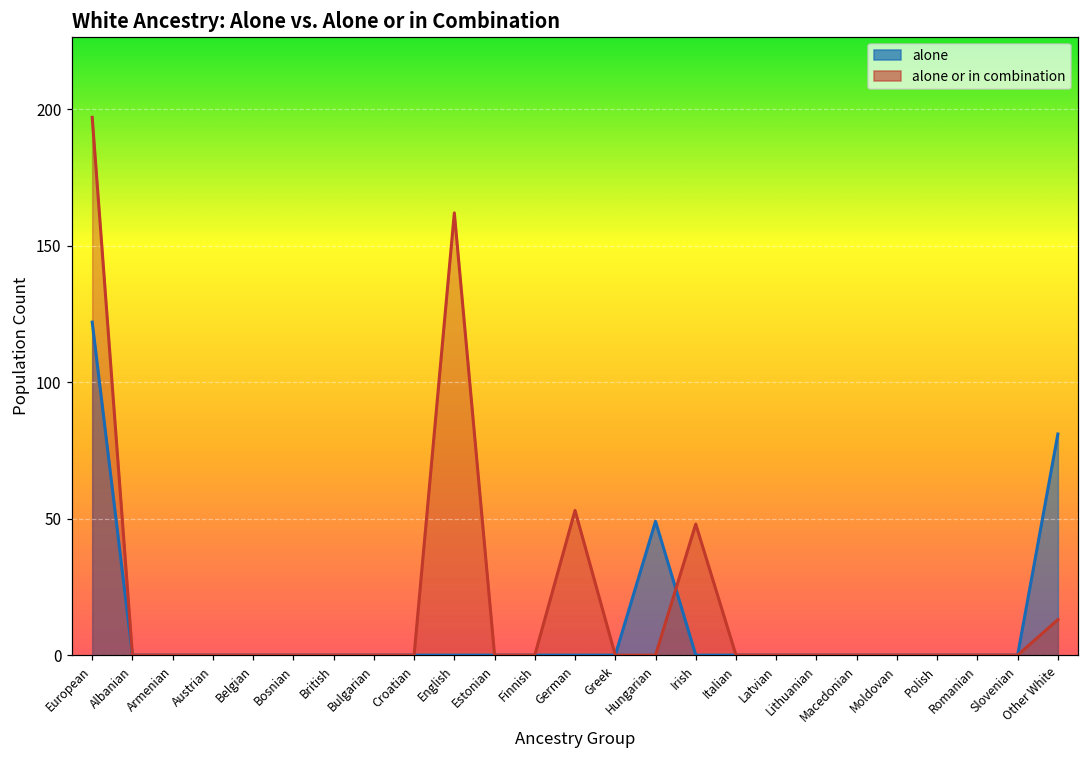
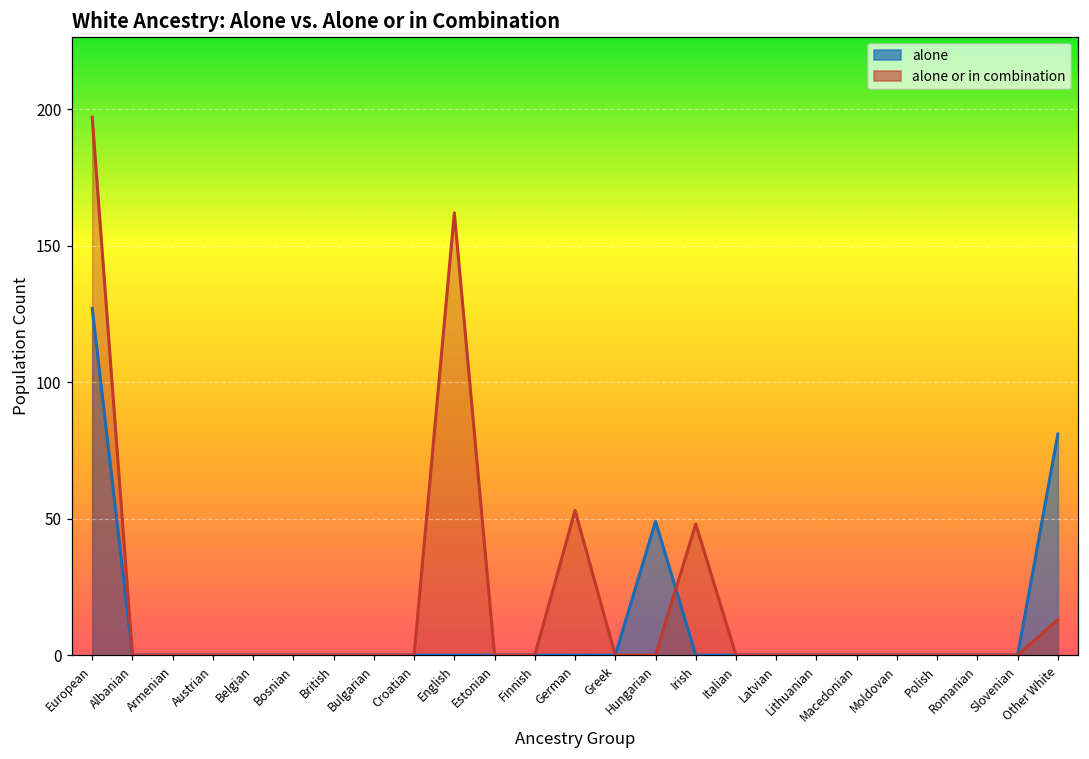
alone, European: 122 -> 127
